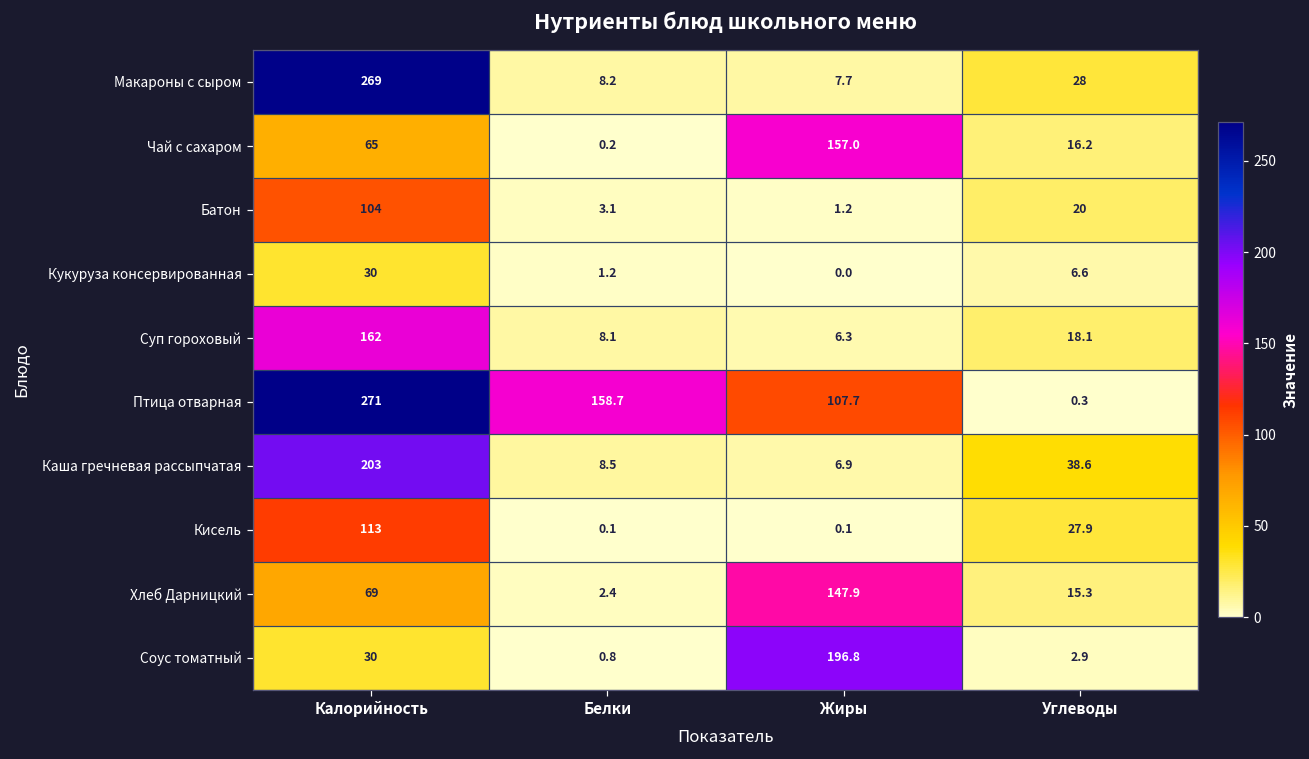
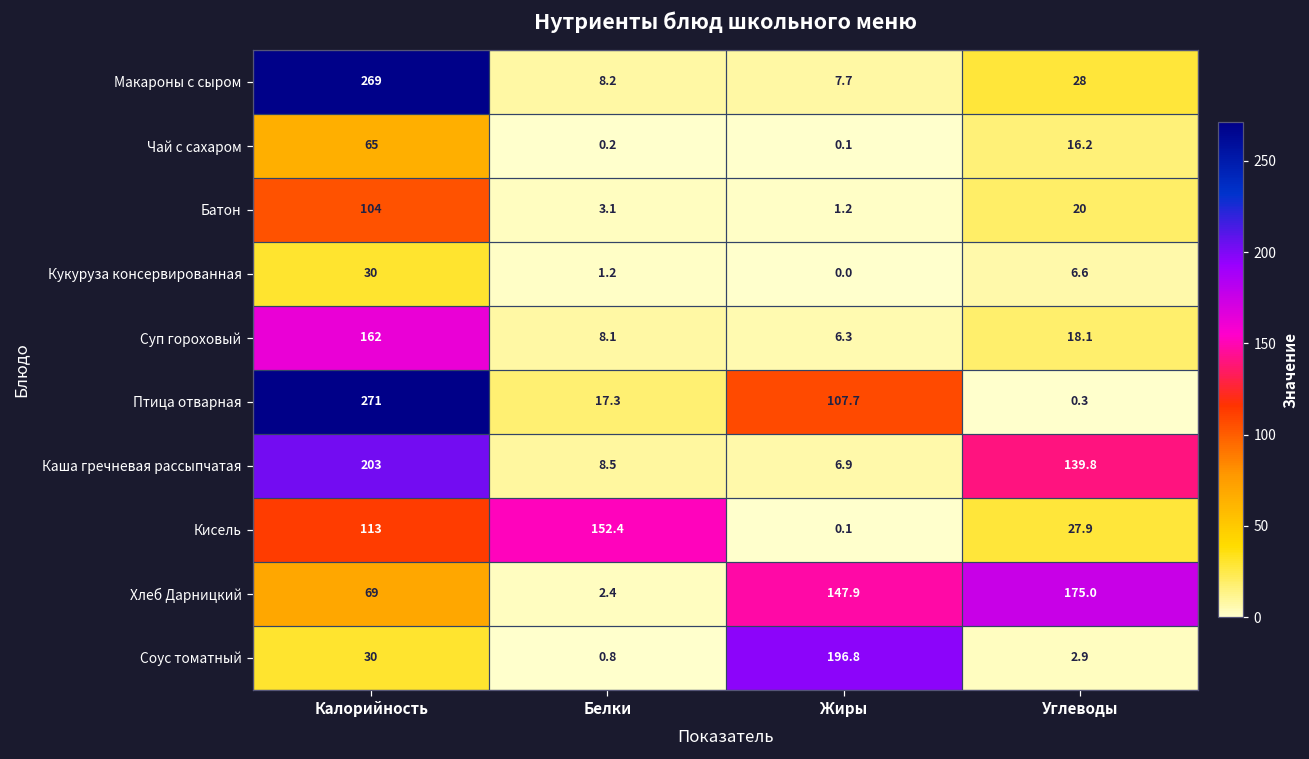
Чай с сахаром, Жиры: 157.0 -> 0.1
Птица отварная, Белки: 158.7 -> 17.3
Каша гречневая рассыпчатая, Углеводы: 38.6 -> 139.8
Кисель, Белки: 0.1 -> 152.4
Хлеб Дарницкий, Углеводы: 15.3 -> 175.0
